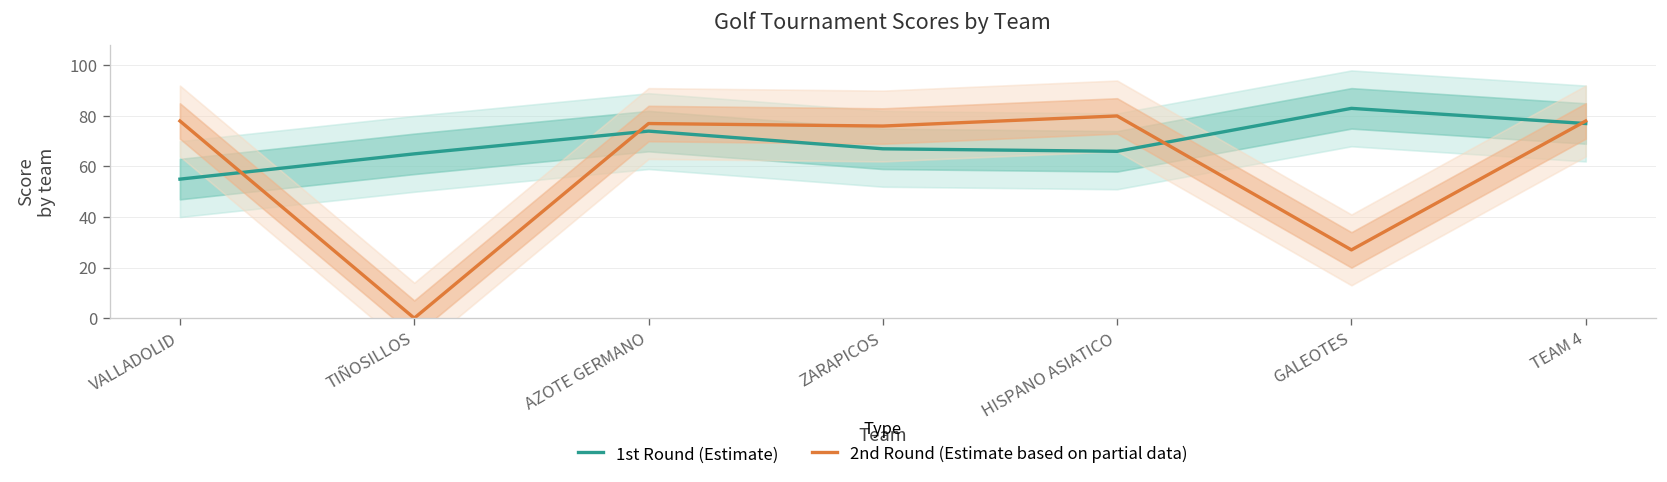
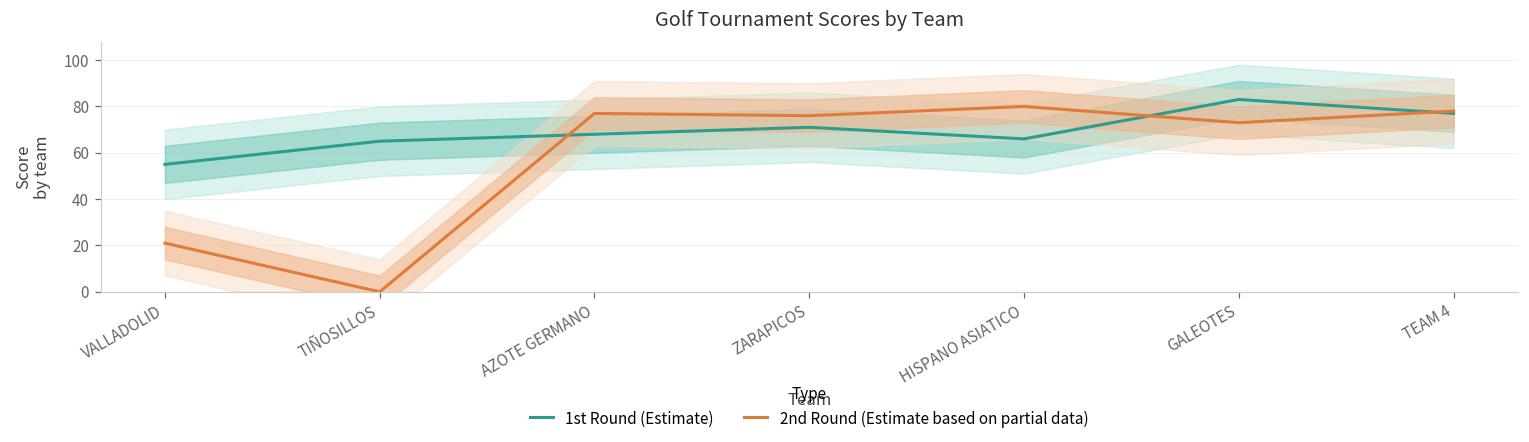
2nd Round (Estimate based on partial data), VALLADOLID: 78 -> 21
1st Round (Estimate), AZOTE GERMANO: 74 -> 68
1st Round (Estimate), ZARAPICOS: 67 -> 71
2nd Round (Estimate based on partial data), GALEOTES: 27 -> 73
